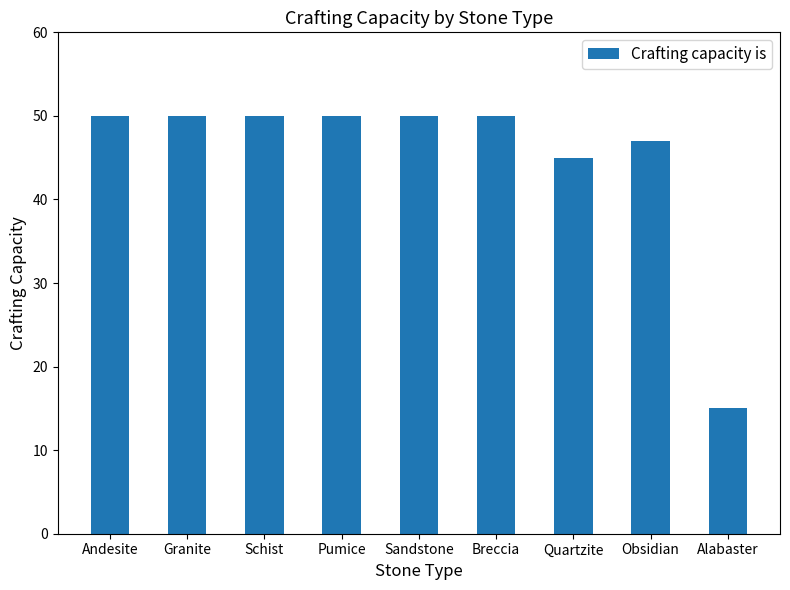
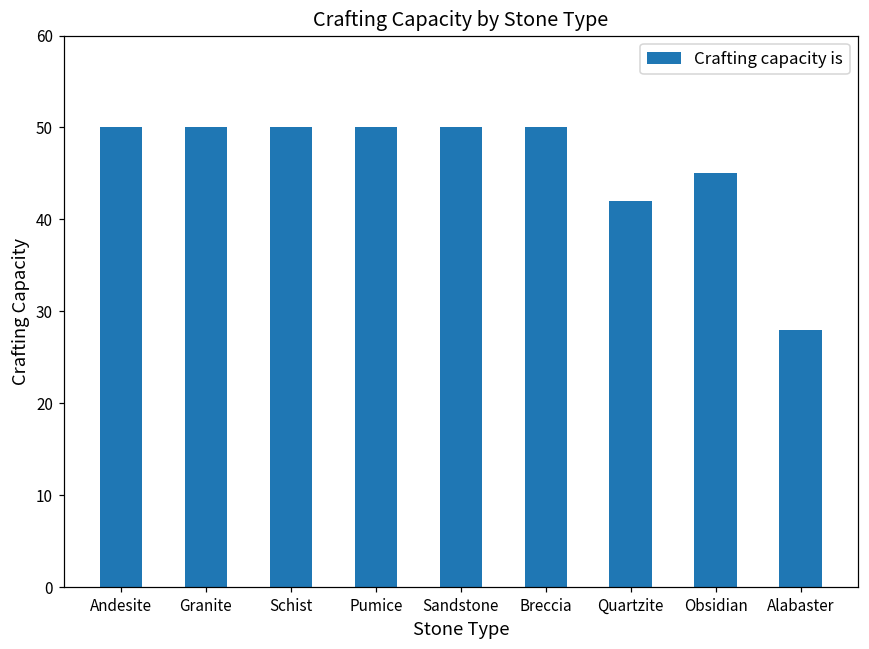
Quartzite: 45 -> 42
Obsidian: 47 -> 45
Alabaster: 15 -> 28
